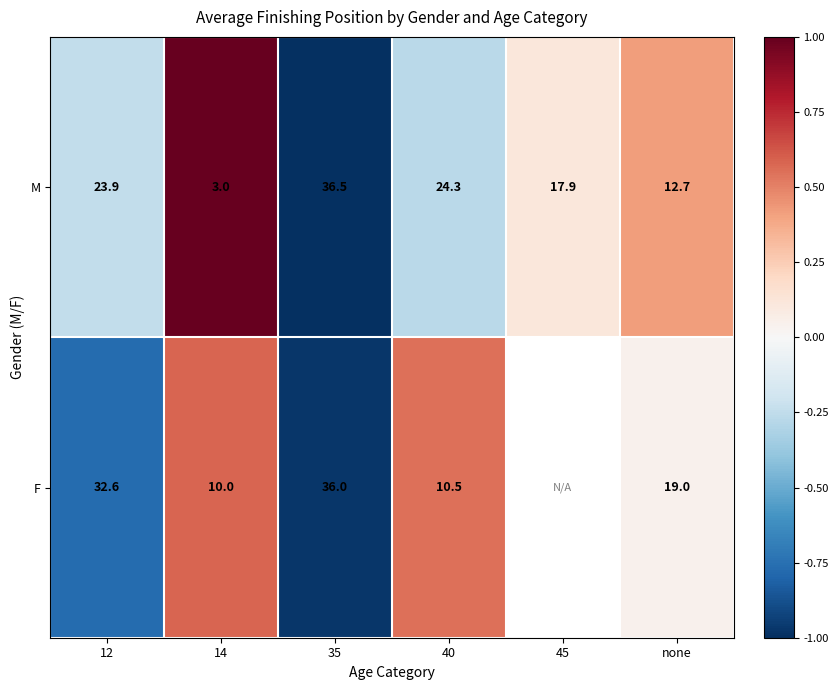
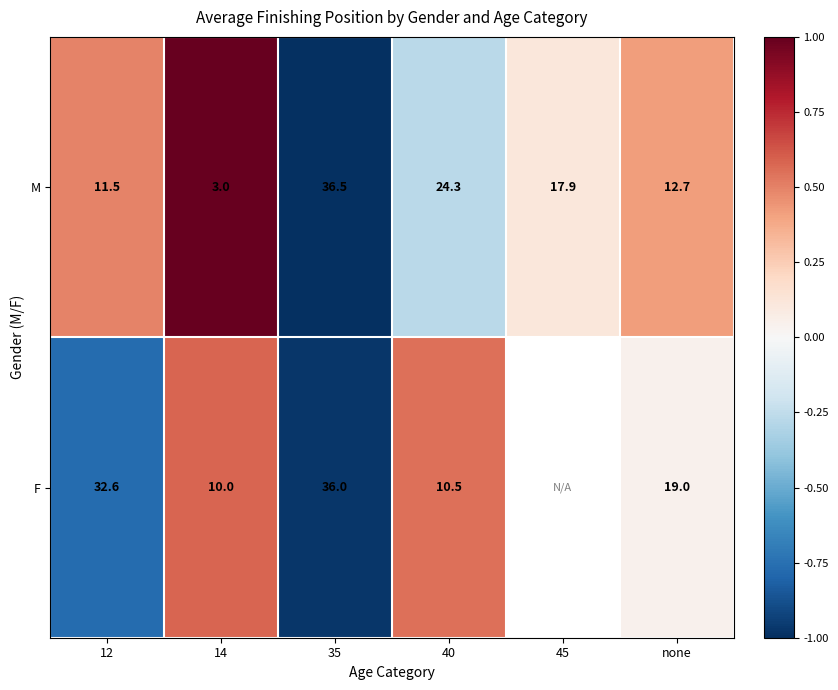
M, 12: 23.9 -> 11.5
